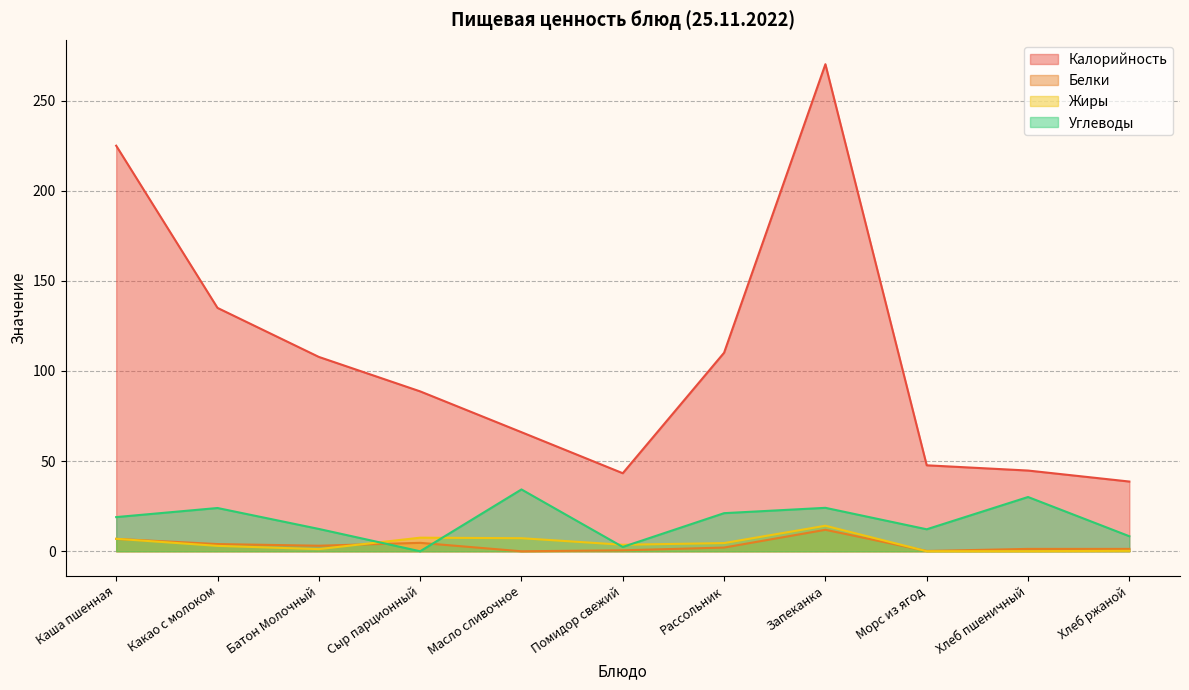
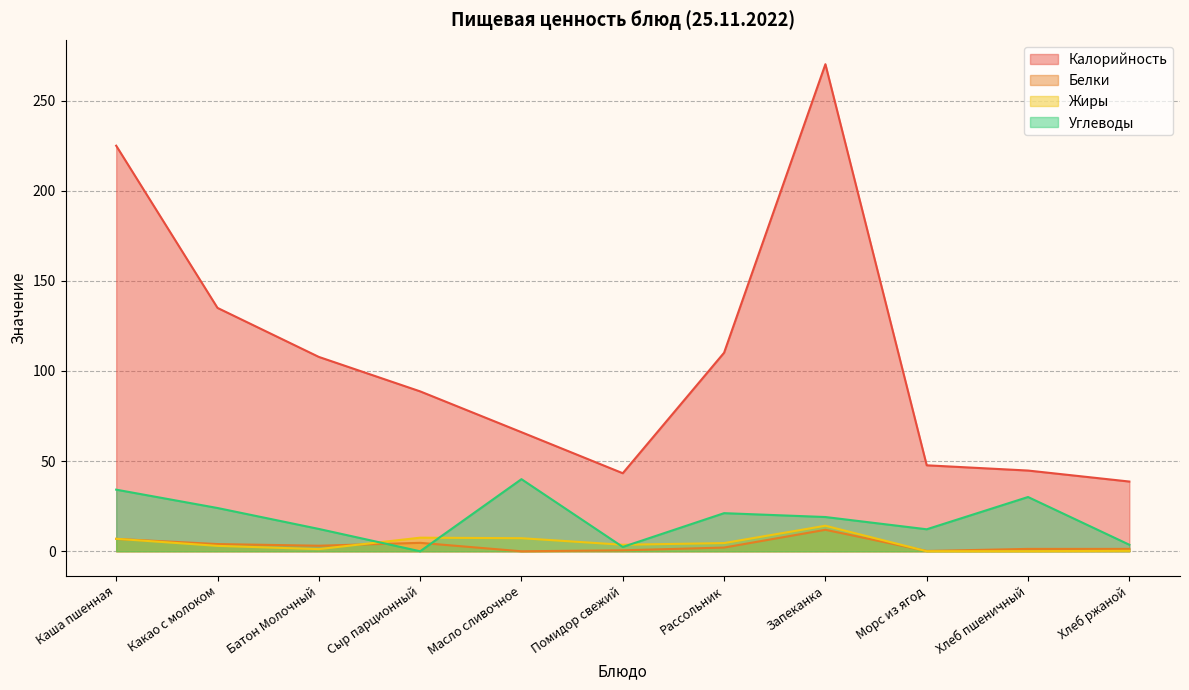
Углеводы, Каша пшенная: 19 -> 34
Углеводы, Масло сливочное: 34 -> 40
Углеводы, Запеканка: 24 -> 19
Углеводы, Хлеб ржаной: 8 -> 4
